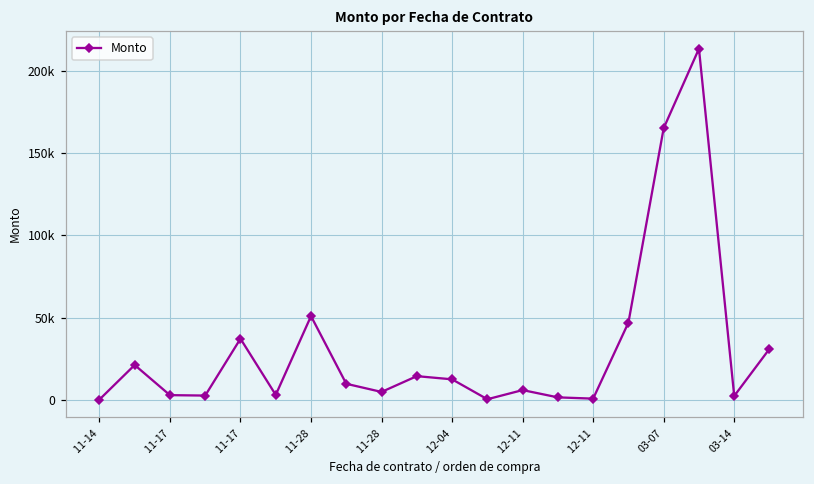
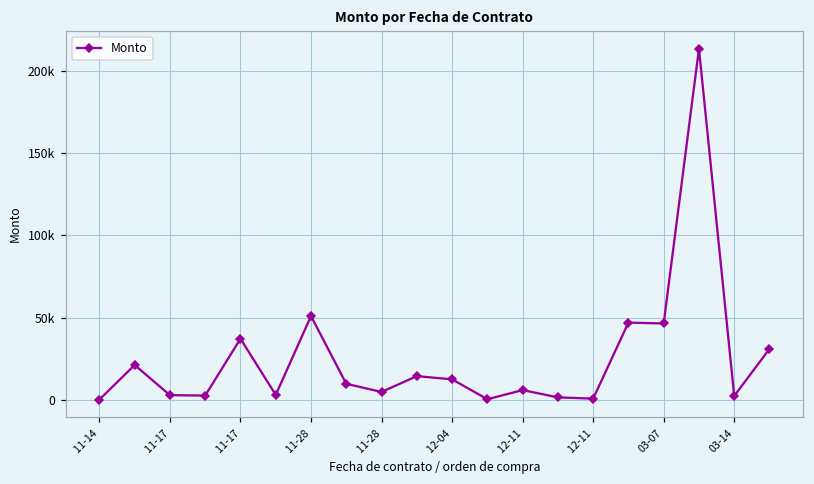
03-07: 165000 -> 46000
